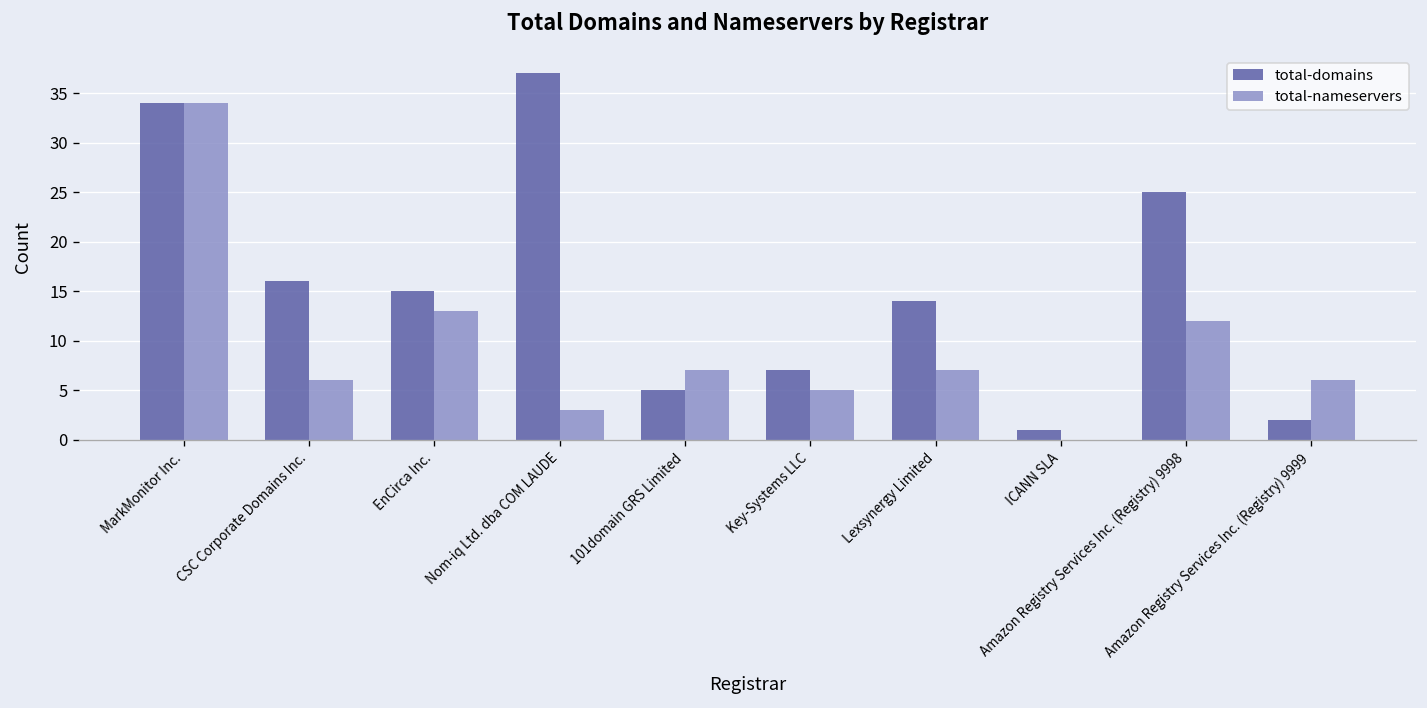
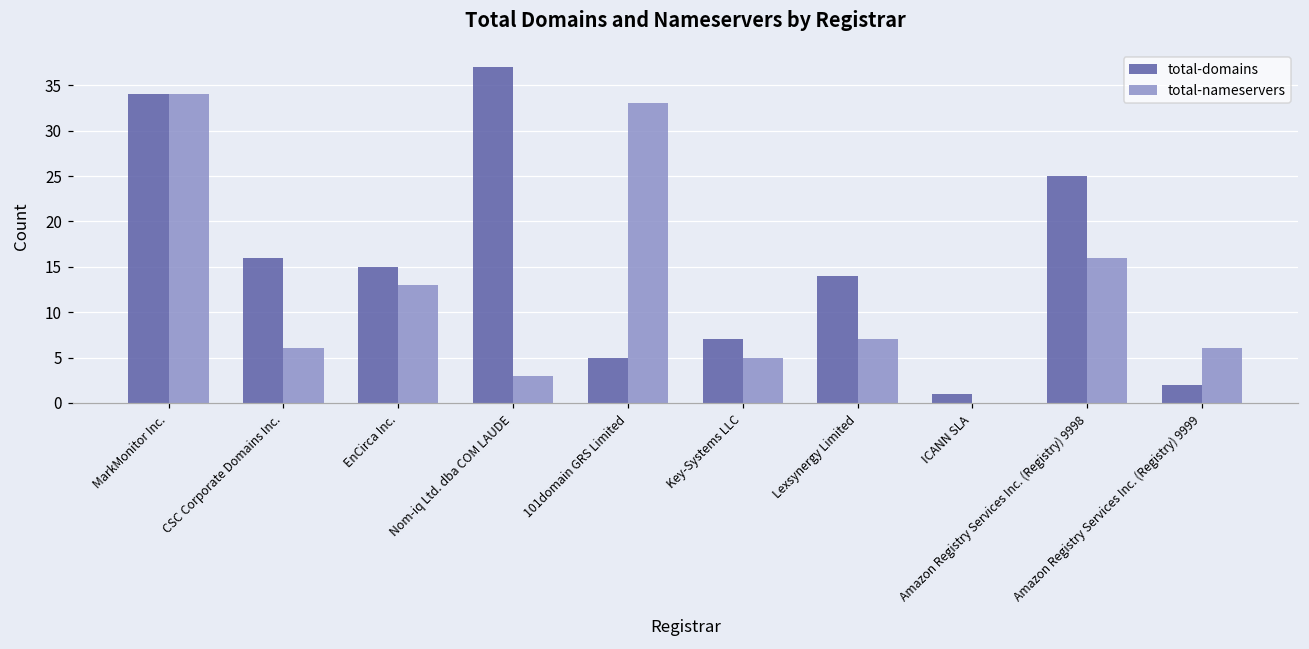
total-nameservers, 101domain GRS Limited: 7 -> 33
total-nameservers, Amazon Registry Services Inc. (Registry) 9998: 12 -> 16
